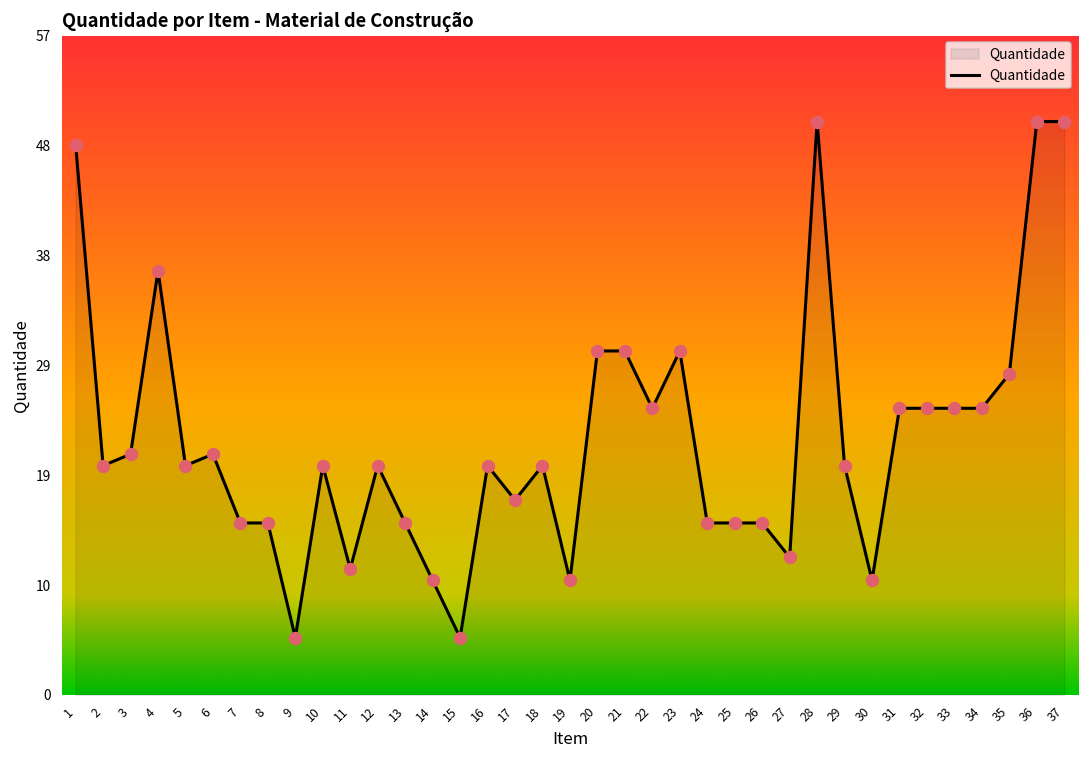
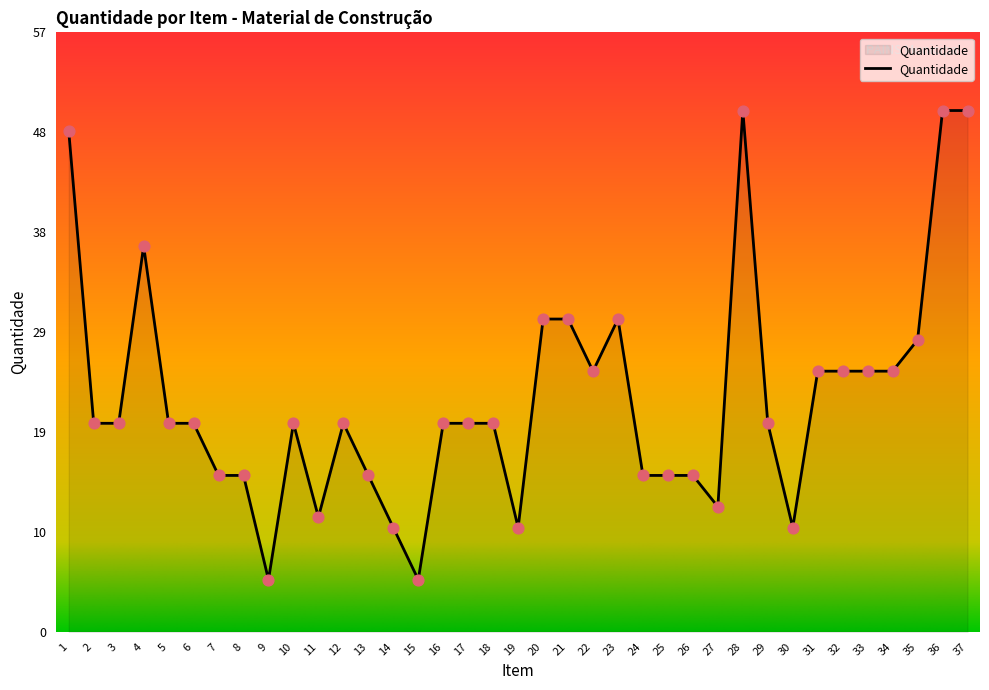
3: 21 -> 20
6: 21 -> 20
17: 17 -> 20
